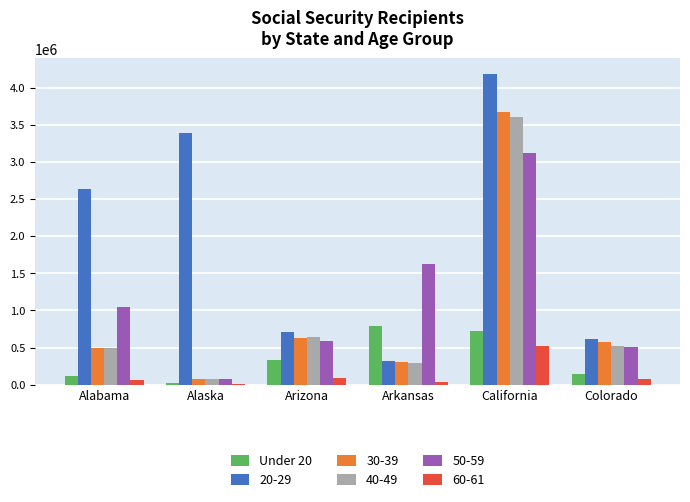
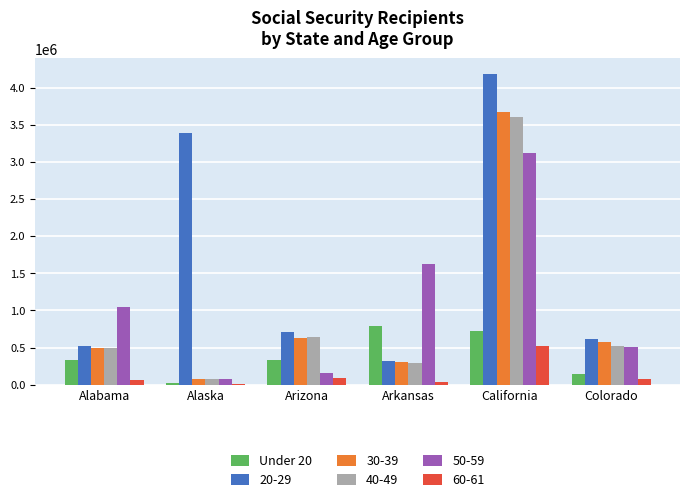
Under 20, Alabama: 100000 -> 300000
20-29, Alabama: 2600000 -> 500000
50-59, Arizona: 600000 -> 200000
